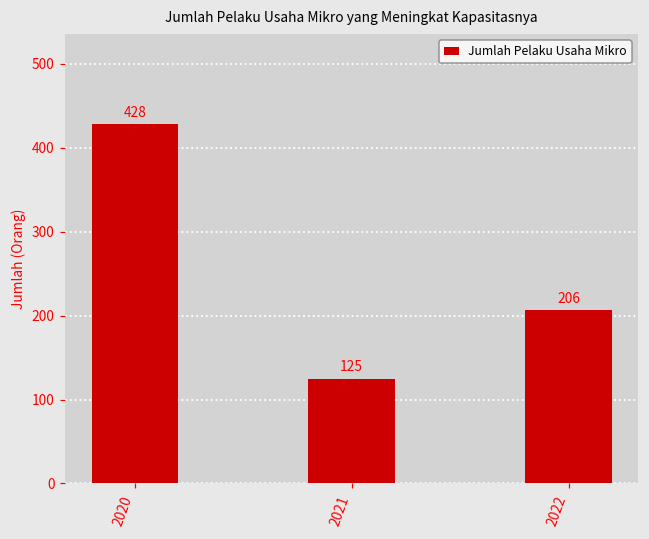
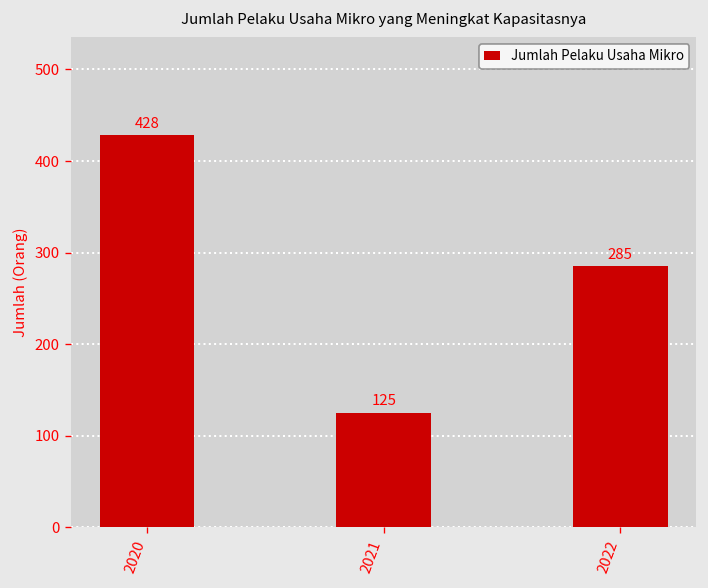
2022: 206 -> 285
